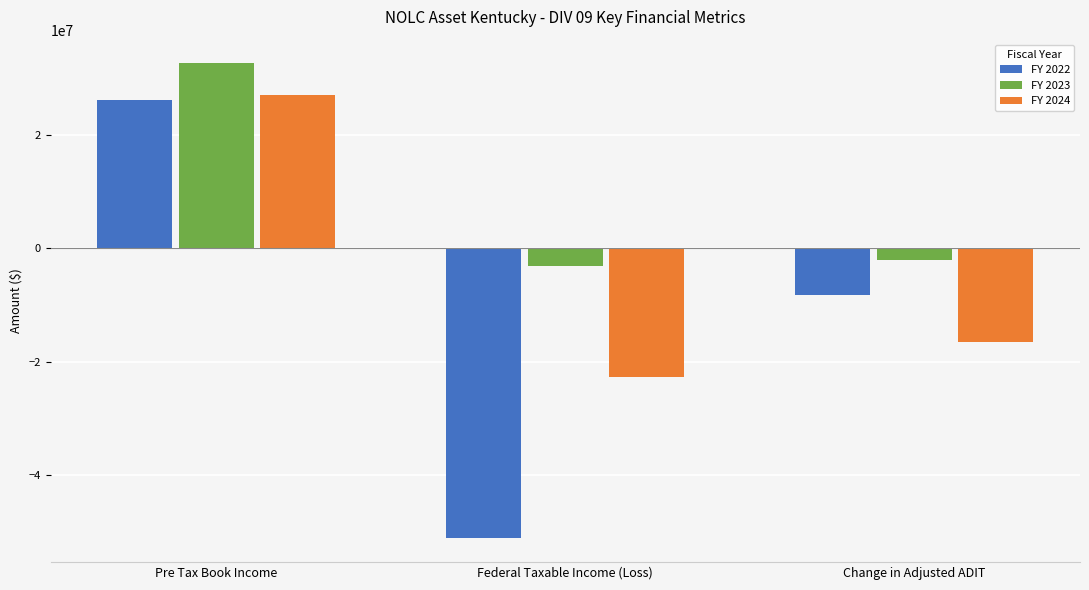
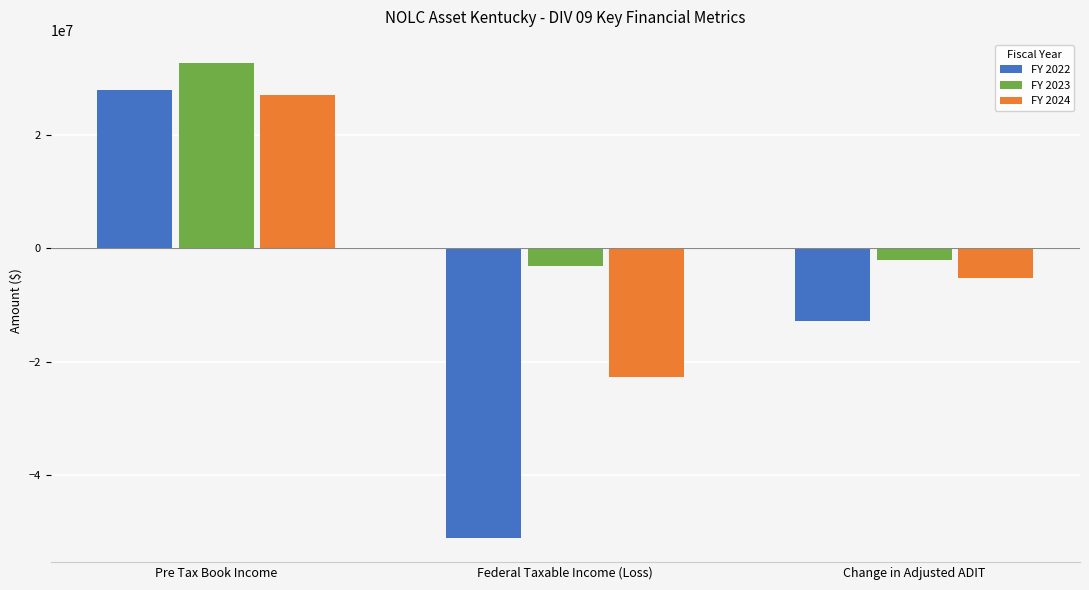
FY 2022, Pre Tax Book Income: 26000000 -> 28000000
FY 2022, Change in Adjusted ADIT: -8000000 -> -13000000
FY 2024, Change in Adjusted ADIT: -17000000 -> -5000000
